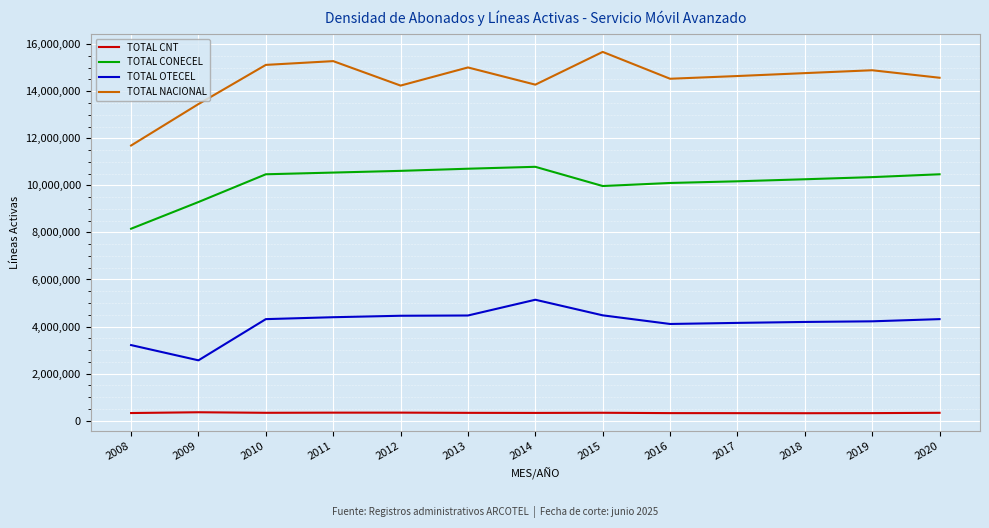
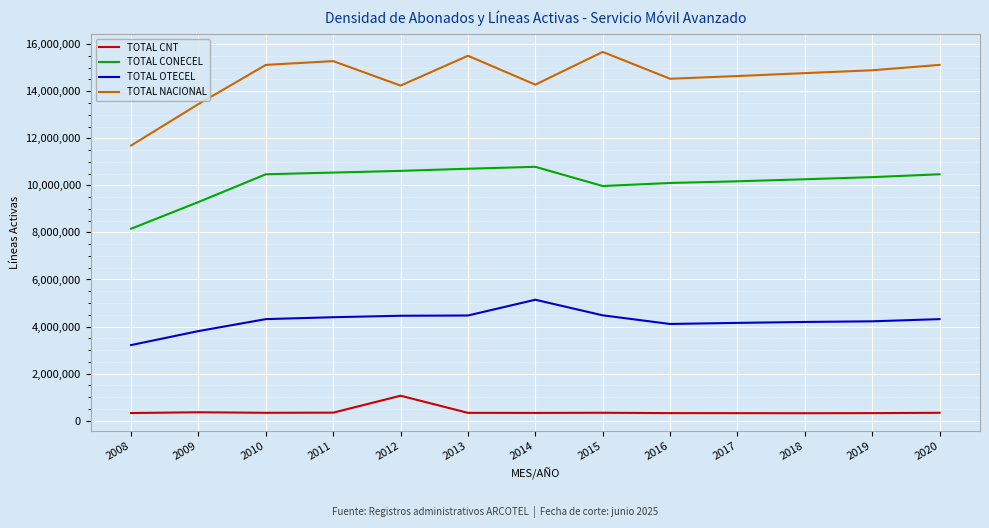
TOTAL OTECEL, 2009: 2,600,000 -> 3,800,000
TOTAL CNT, 2012: 300,000 -> 1,100,000
TOTAL NACIONAL, 2013: 15,000,000 -> 15,500,000
TOTAL NACIONAL, 2020: 14,600,000 -> 15,100,000
